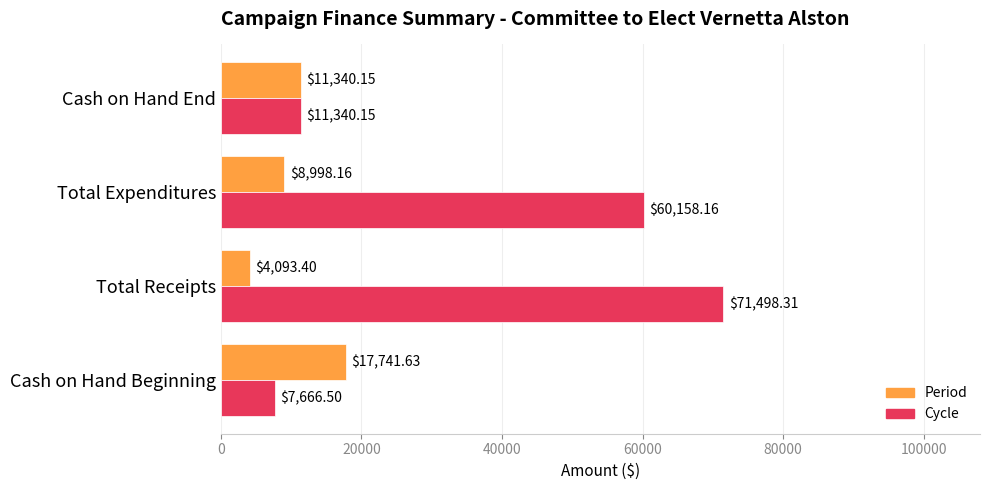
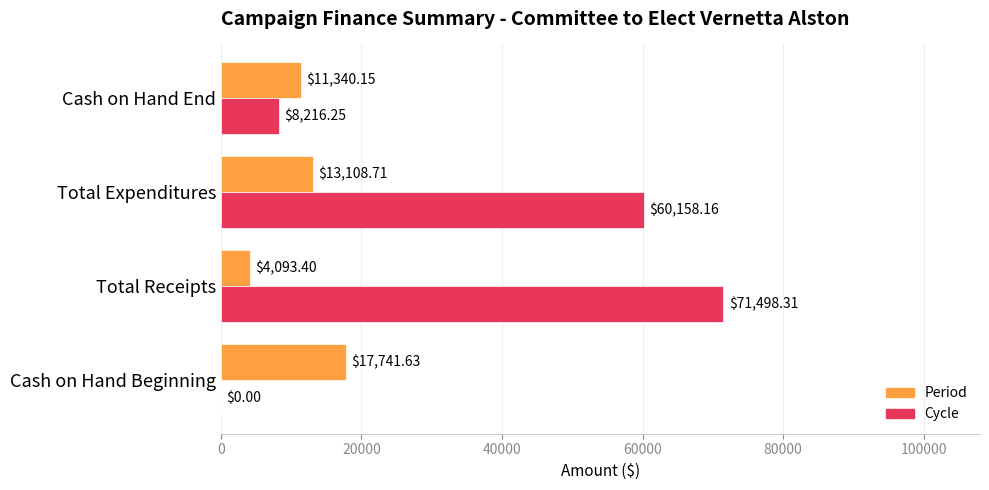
Cycle, Cash on Hand End: $11,340.15 -> $8,216.25
Period, Total Expenditures: $8,998.16 -> $13,108.71
Cycle, Cash on Hand Beginning: $7,666.50 -> $0.00
